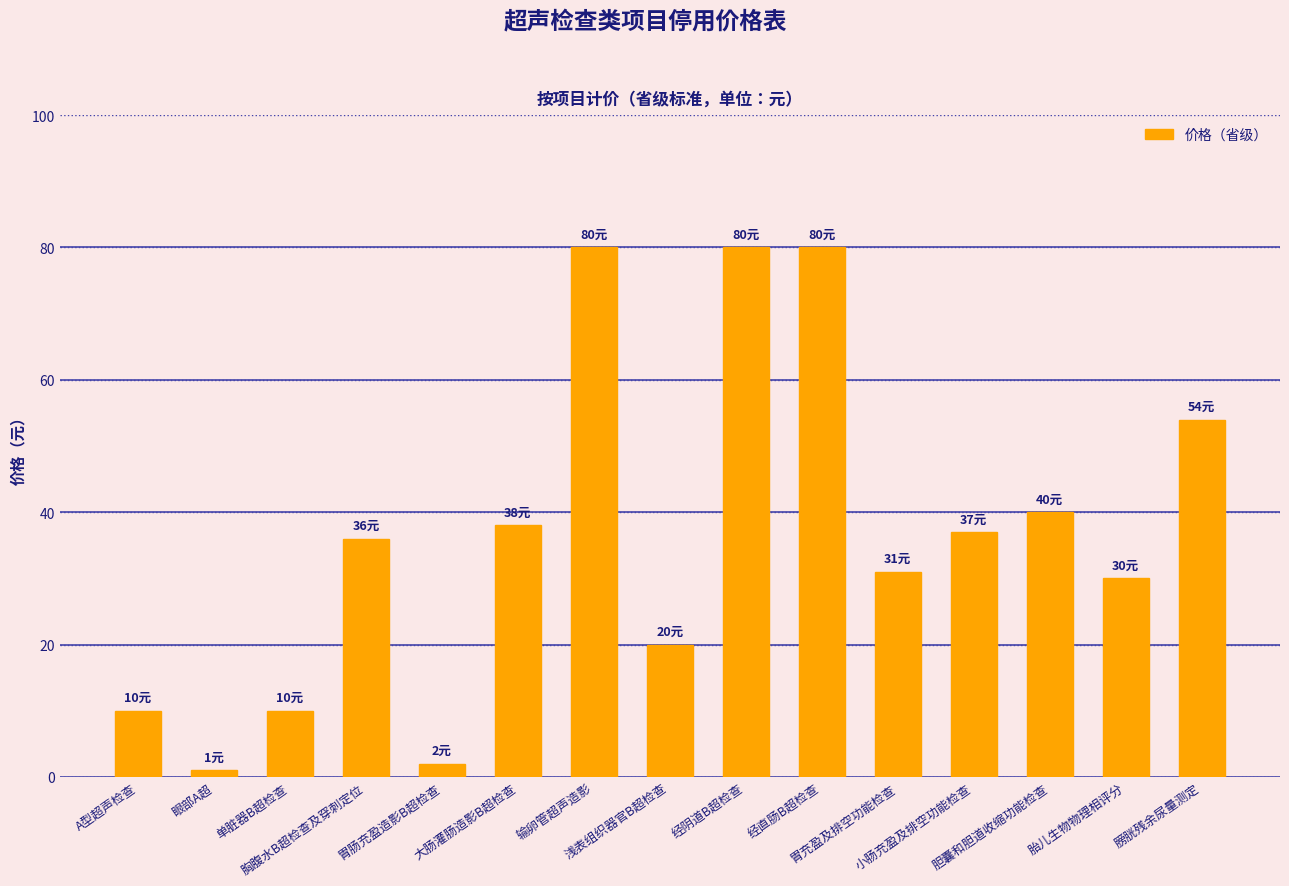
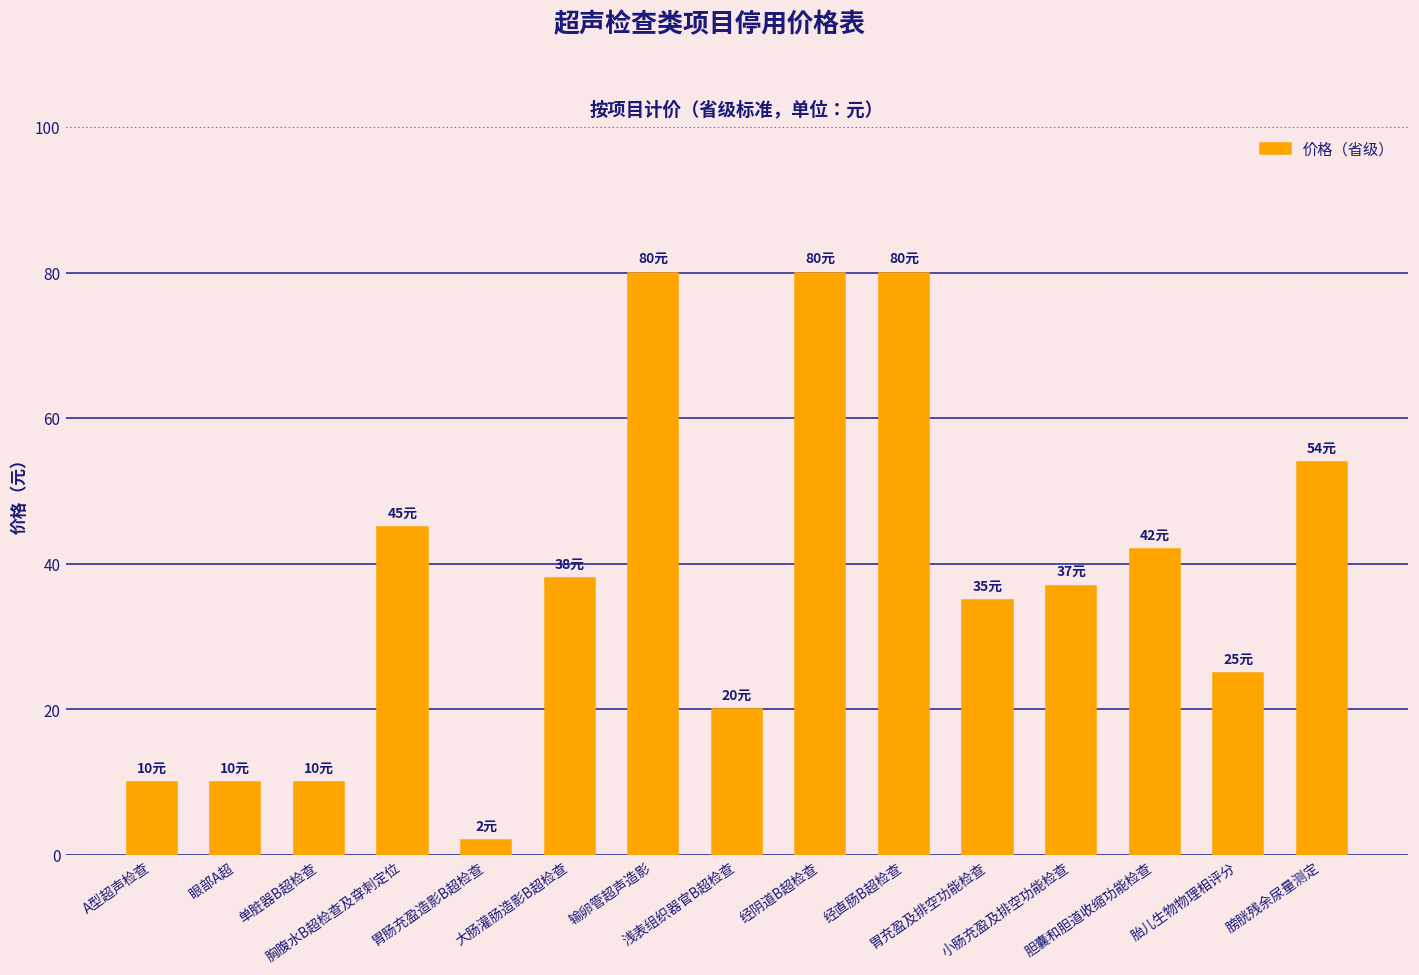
眼部A超: 1元 -> 10元
胸腹水B超检查及穿刺定位: 36元 -> 45元
胃充盈及排空功能检查: 31元 -> 35元
胆囊和胆道收缩功能检查: 40元 -> 42元
胎儿生物物理相评分: 30元 -> 25元
